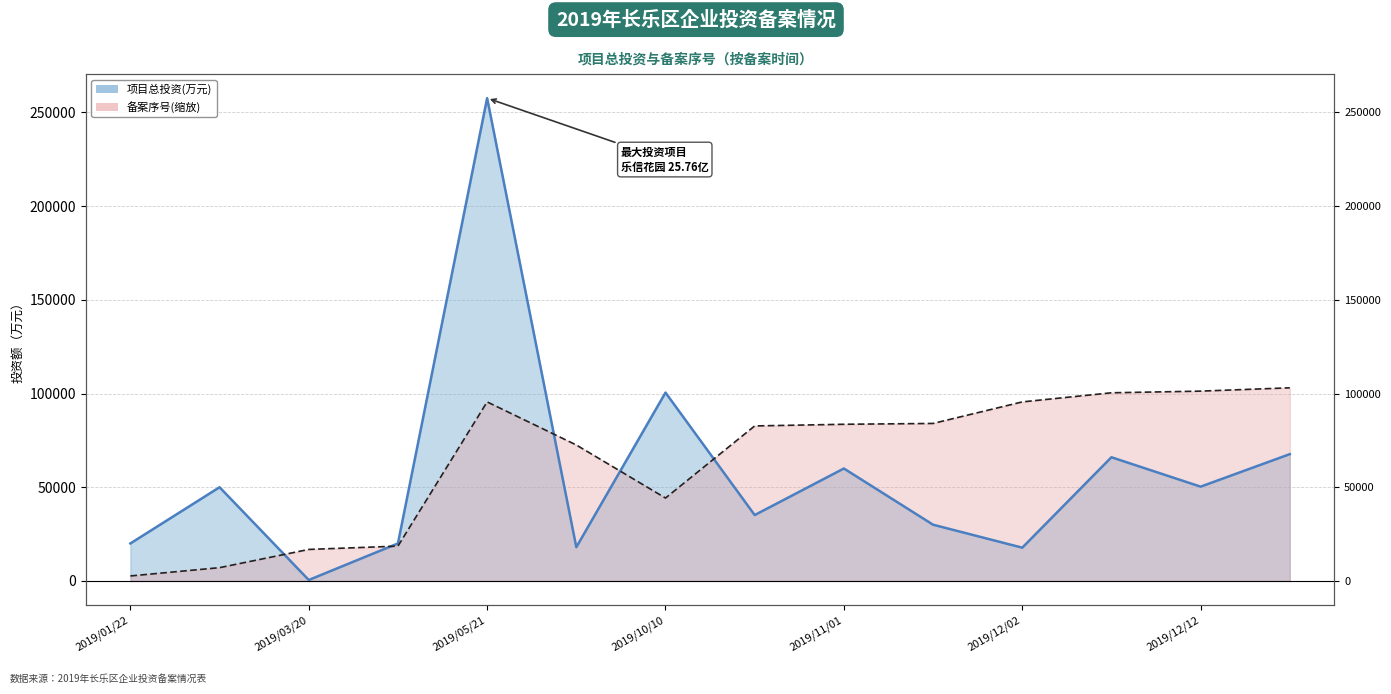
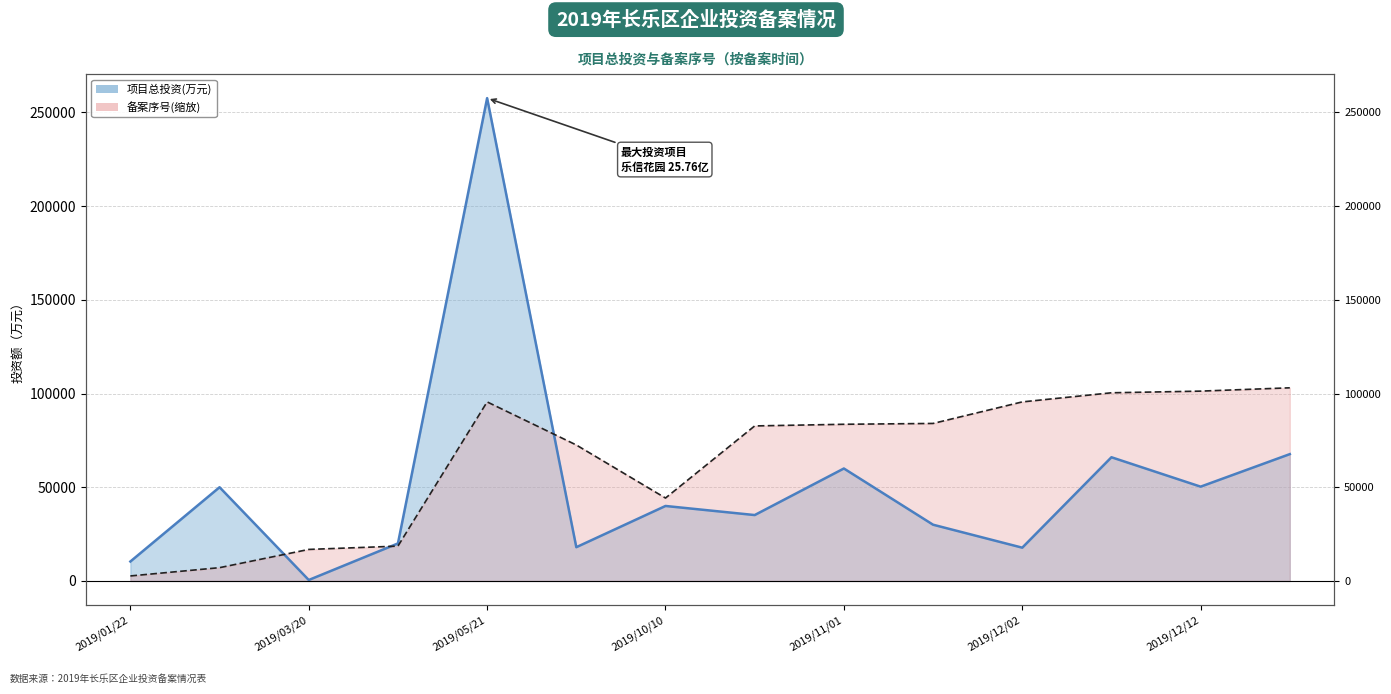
项目总投资(万元), 2019/01/22: 20000 -> 10000
项目总投资(万元), 2019/10/10: 101000 -> 40000
